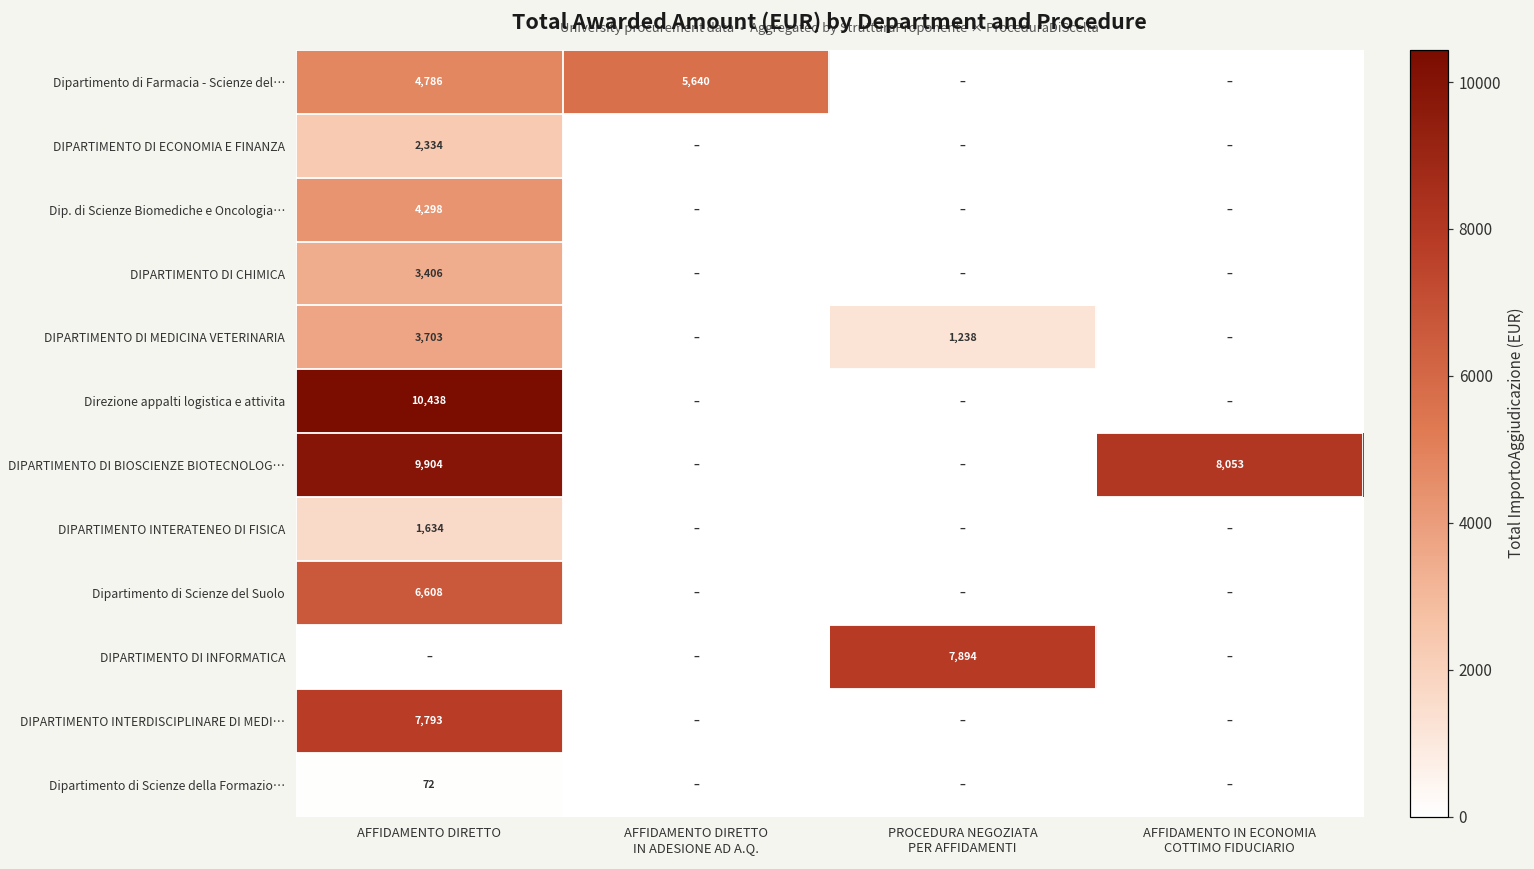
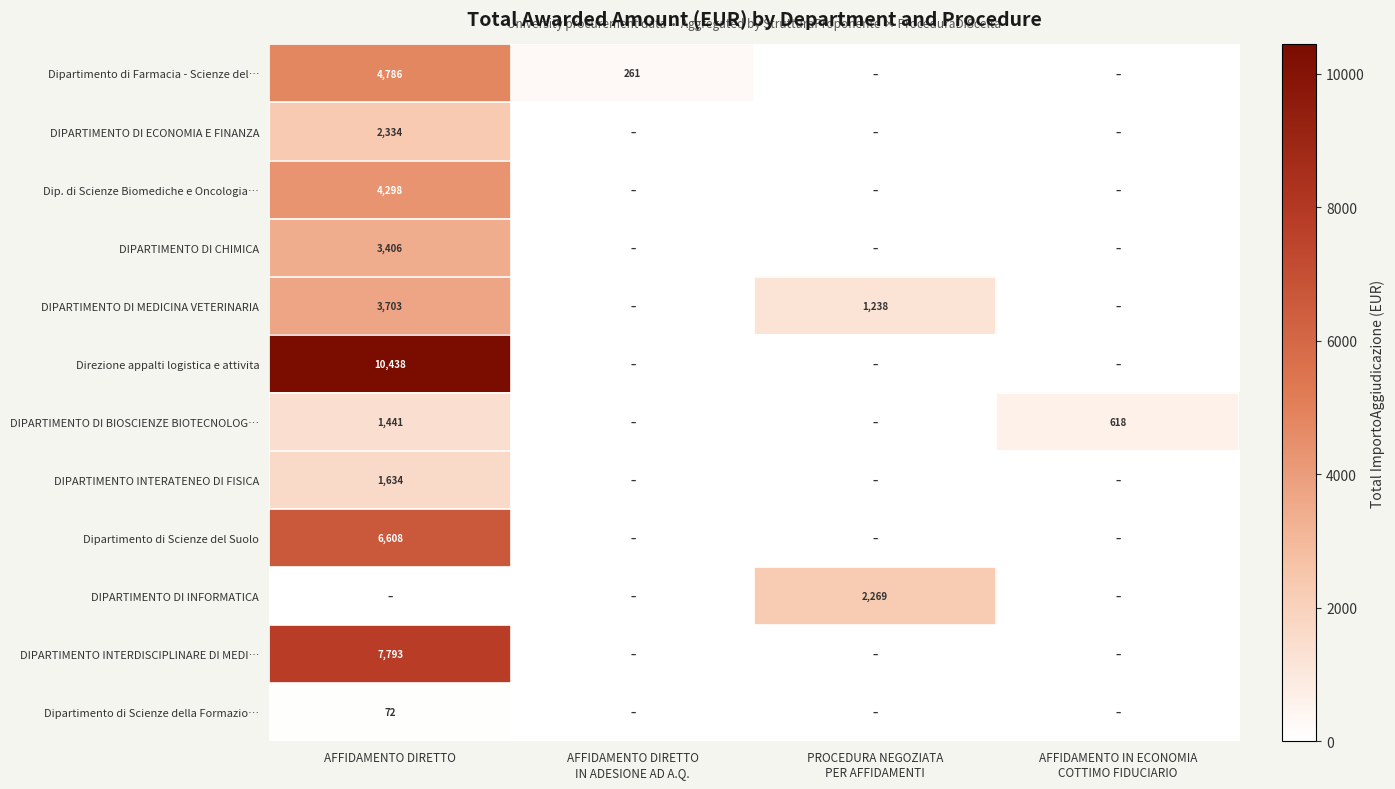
Dipartimento di Farmacia - Scienze del…, AFFIDAMENTO DIRETTO IN ADESIONE AD A.Q.: 5,640 -> 261
DIPARTIMENTO DI BIOSCIENZE BIOTECNOLOG…, AFFIDAMENTO DIRETTO: 9,904 -> 1,441
DIPARTIMENTO DI BIOSCIENZE BIOTECNOLOG…, AFFIDAMENTO IN ECONOMIA COTTIMO FIDUCIARIO: 8,053 -> 618
DIPARTIMENTO DI INFORMATICA, PROCEDURA NEGOZIATA PER AFFIDAMENTI: 7,894 -> 2,269
